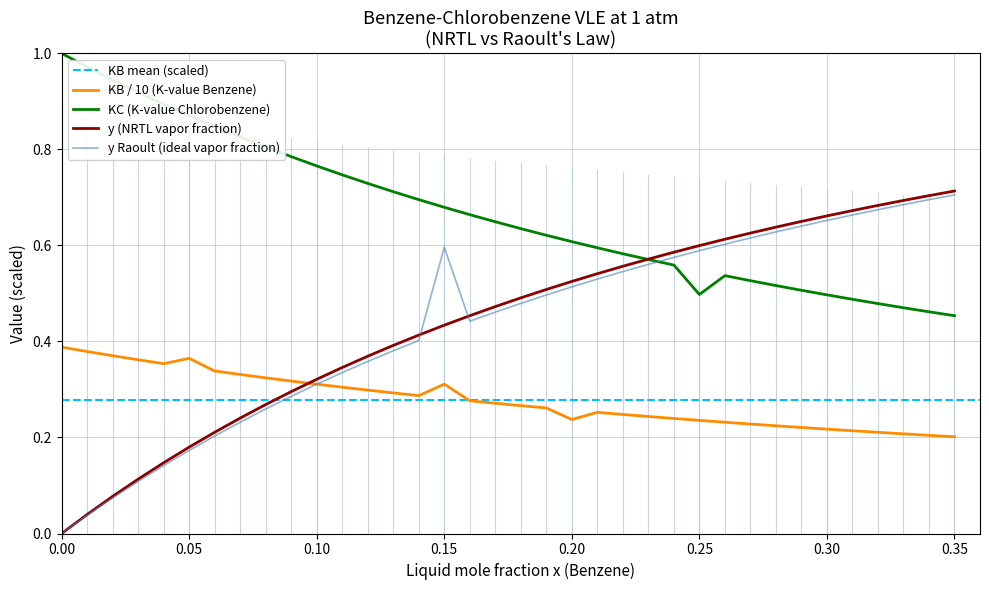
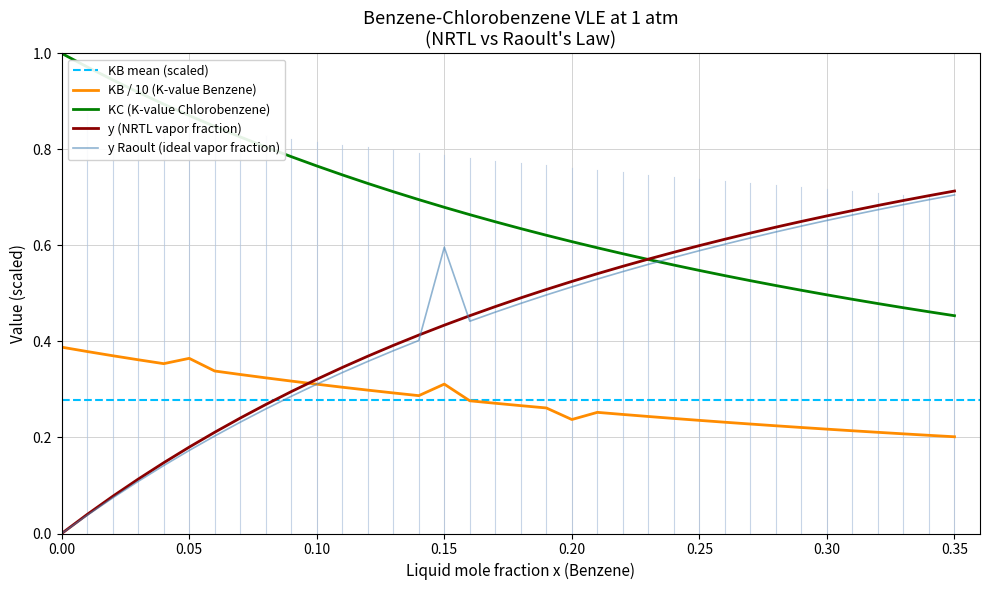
KC (K-value Chlorobenzene), 0.25: 0.50 -> 0.55
